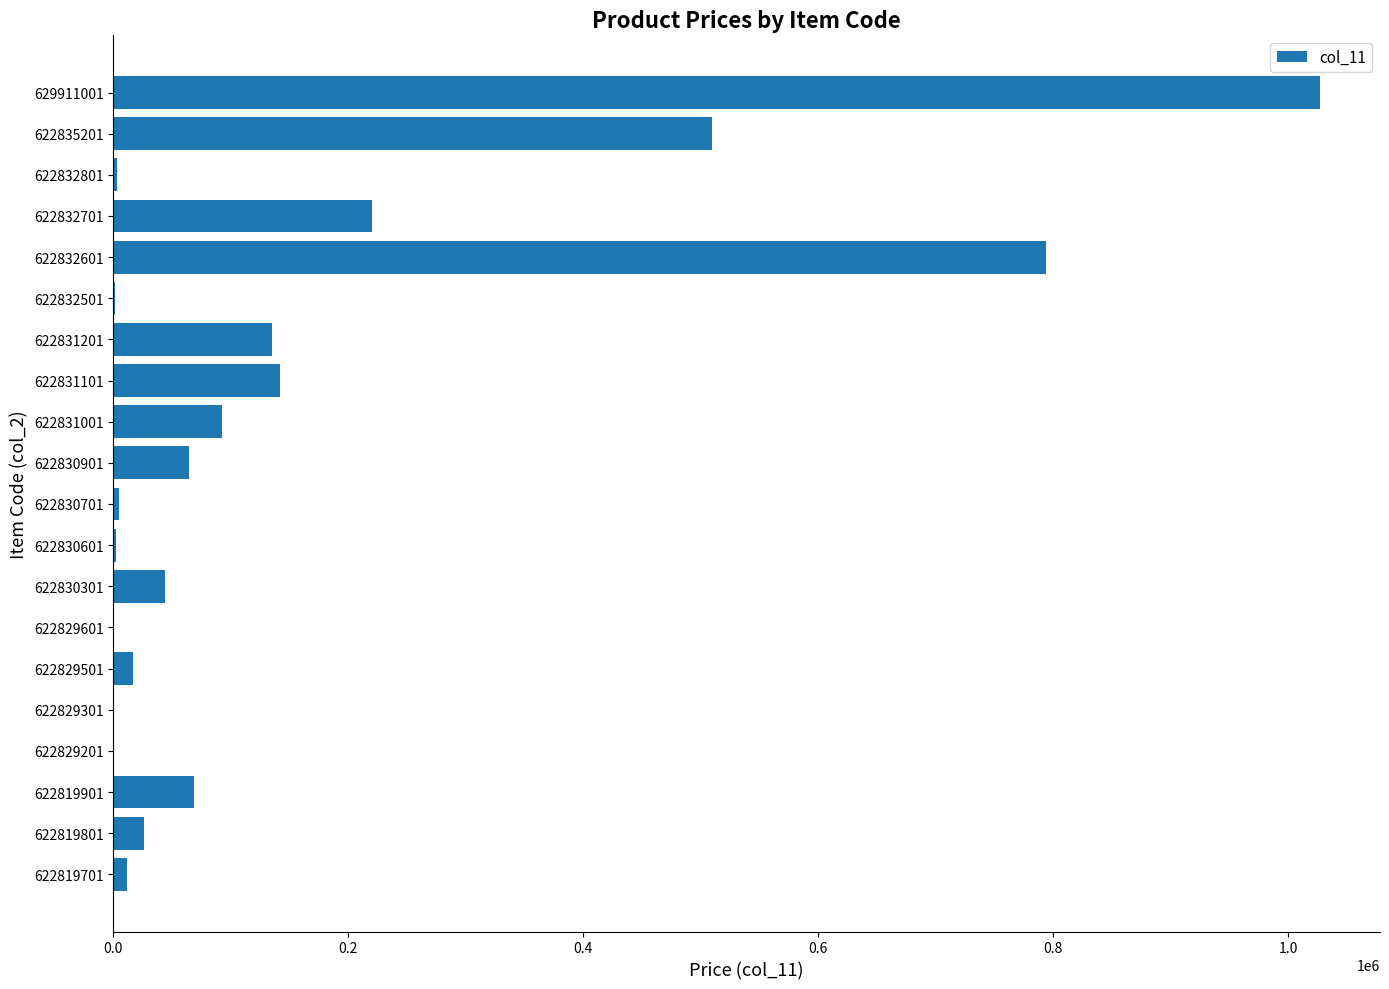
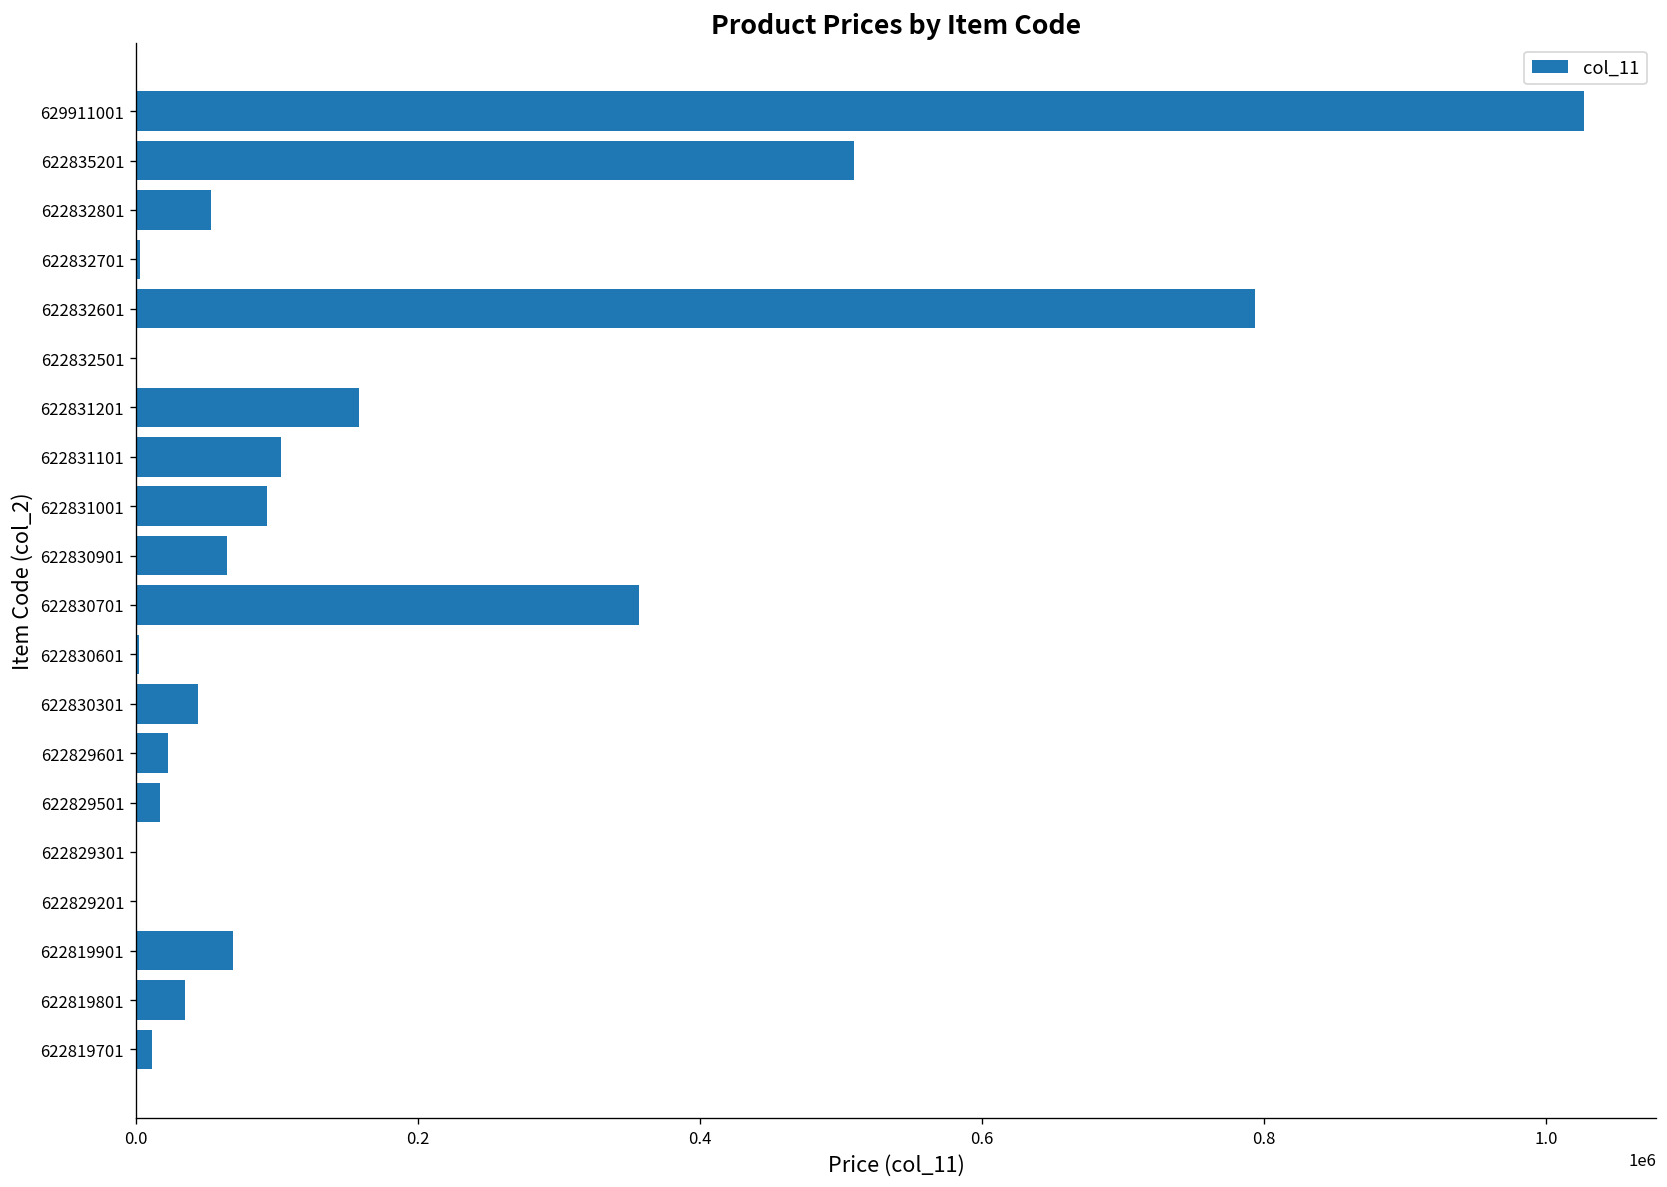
622832801: 3000 -> 53000
622832701: 221000 -> 3000
622831201: 135000 -> 158000
622831101: 142000 -> 103000
622830701: 5000 -> 357000
622829601: 0 -> 23000
622819801: 26000 -> 35000
